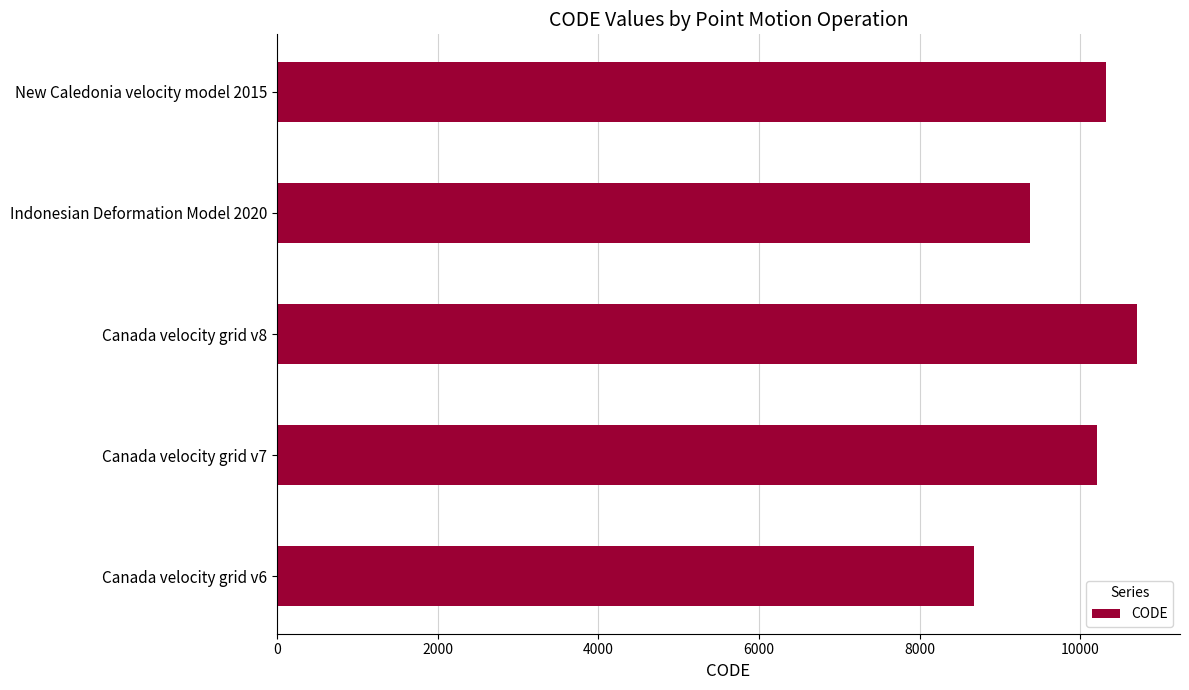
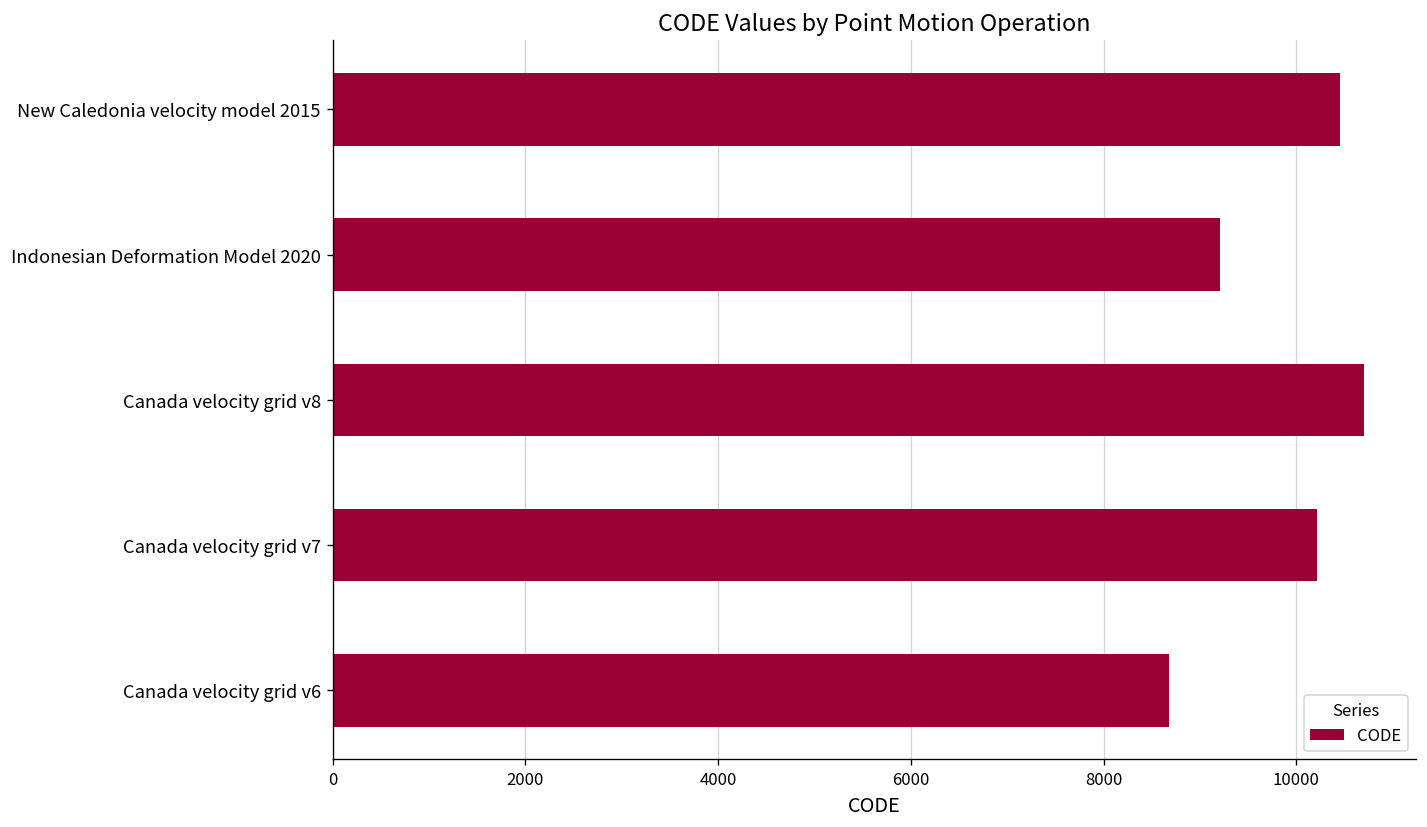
New Caledonia velocity model 2015: 10300 -> 10500
Indonesian Deformation Model 2020: 9400 -> 9200
